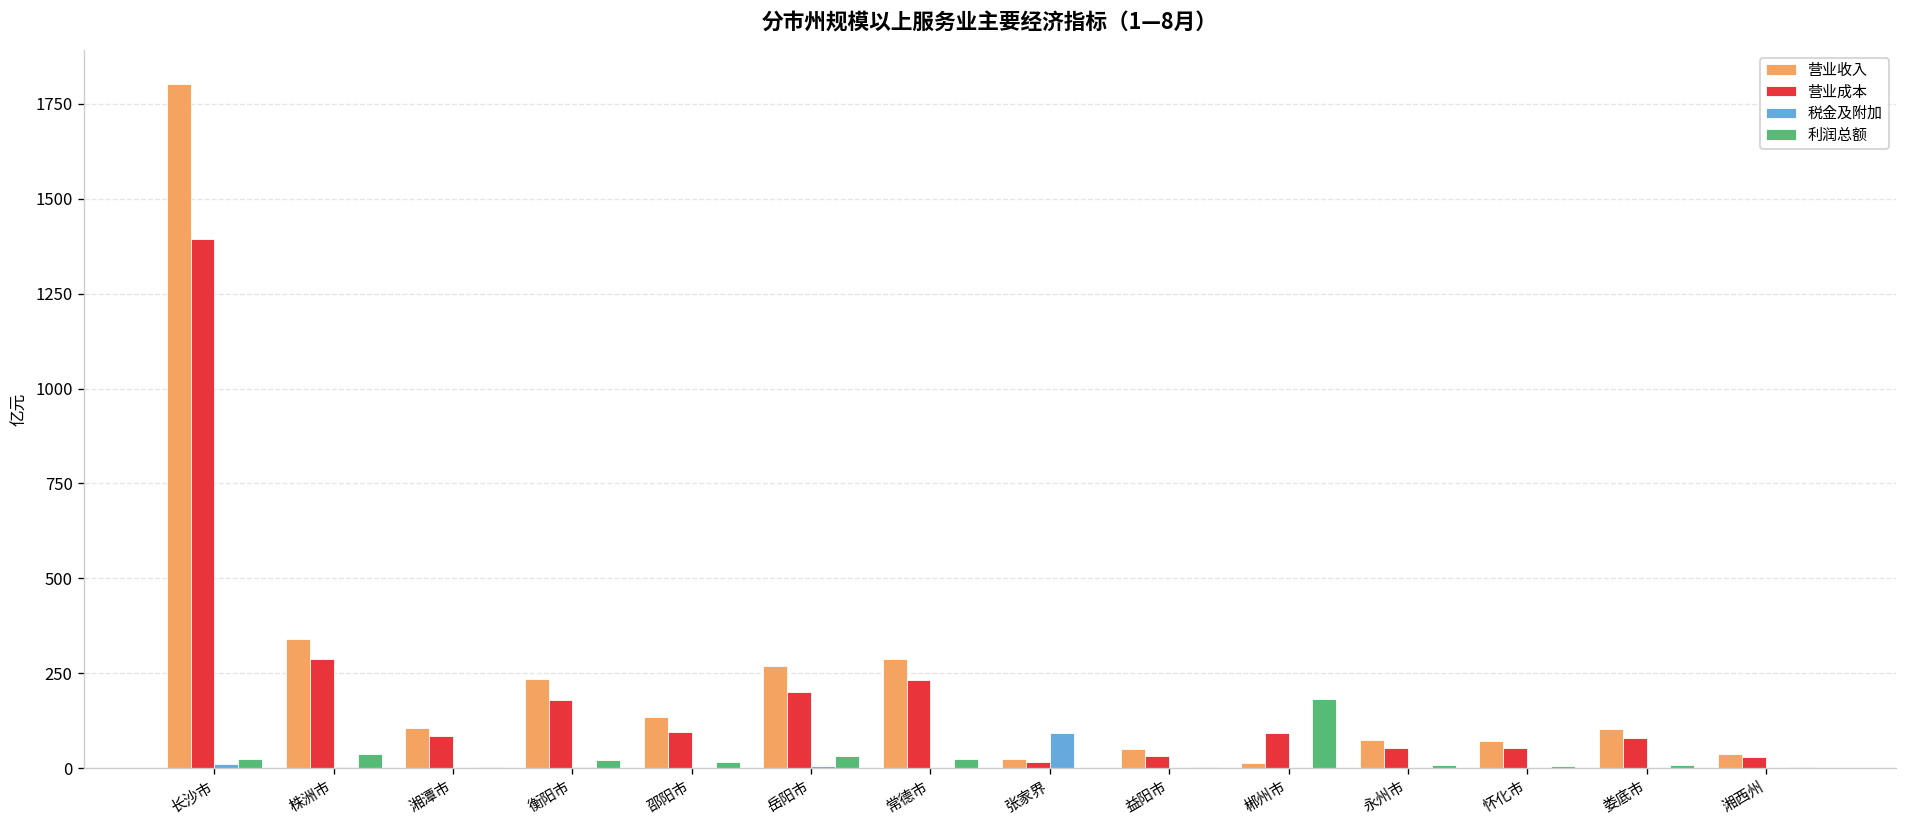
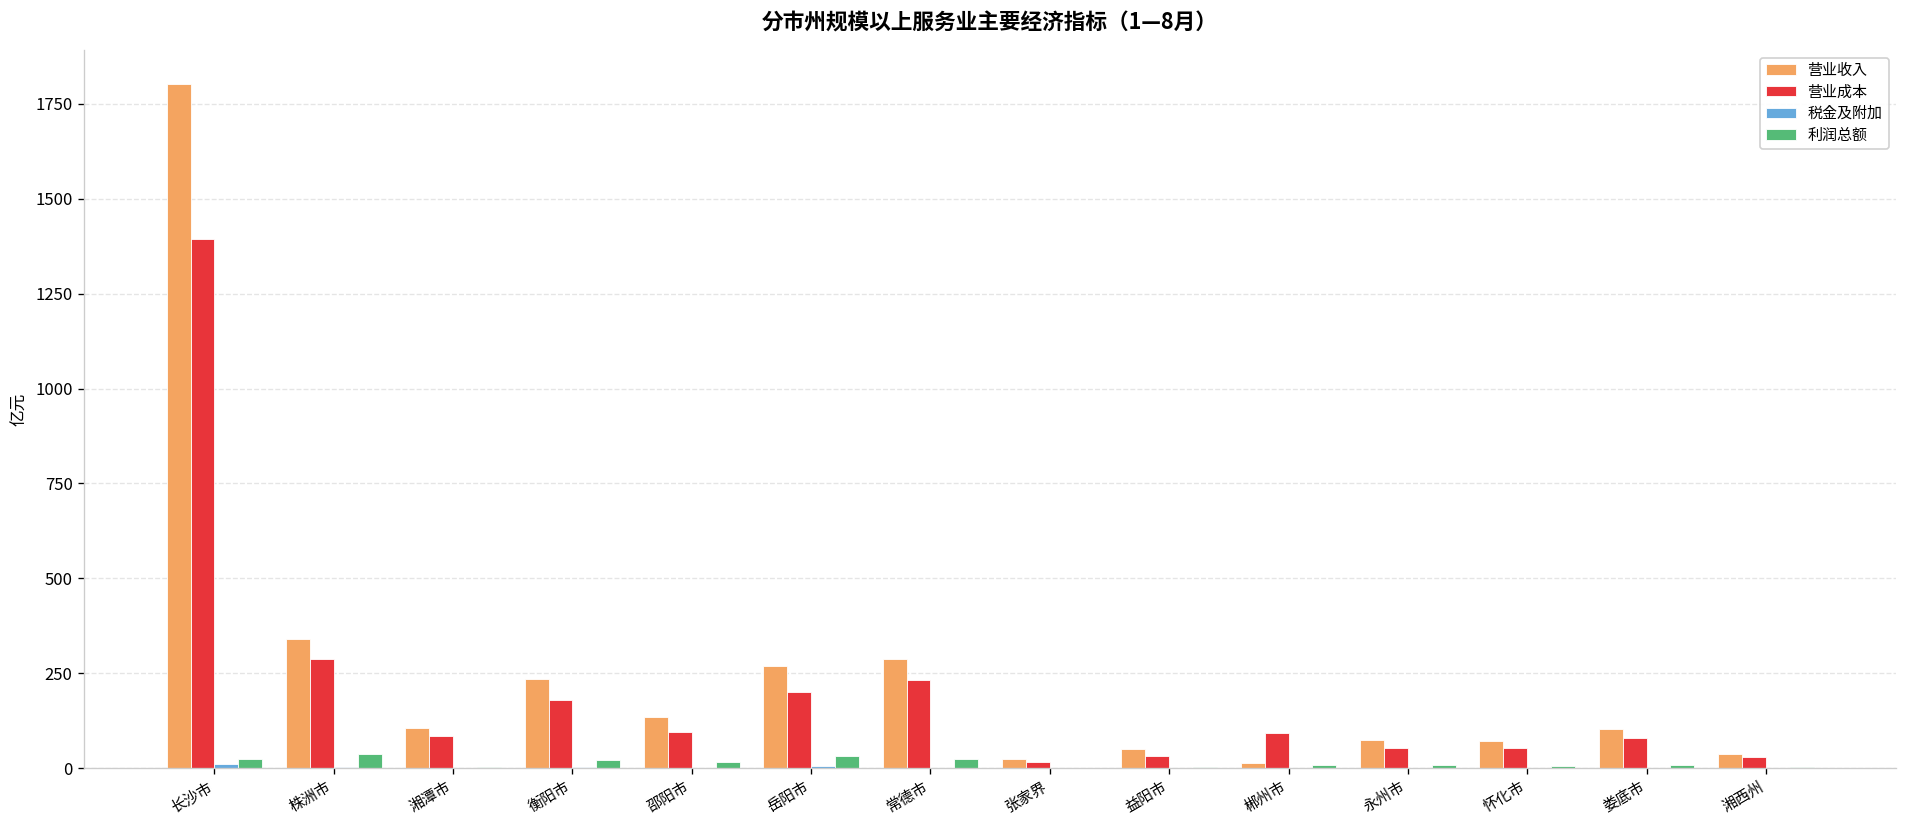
税金及附加, 张家界: 90 -> 0
利润总额, 郴州市: 180 -> 10
